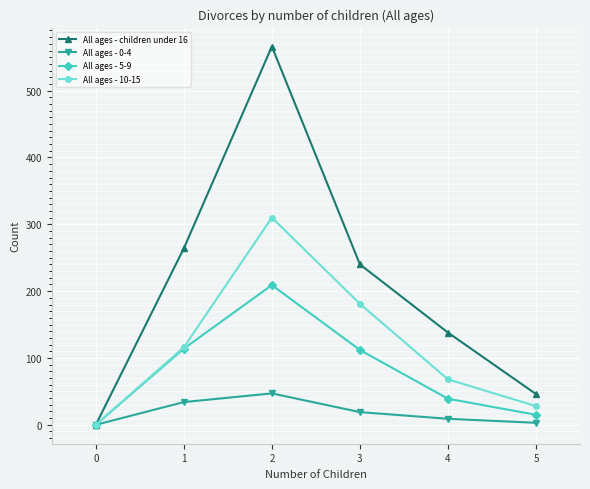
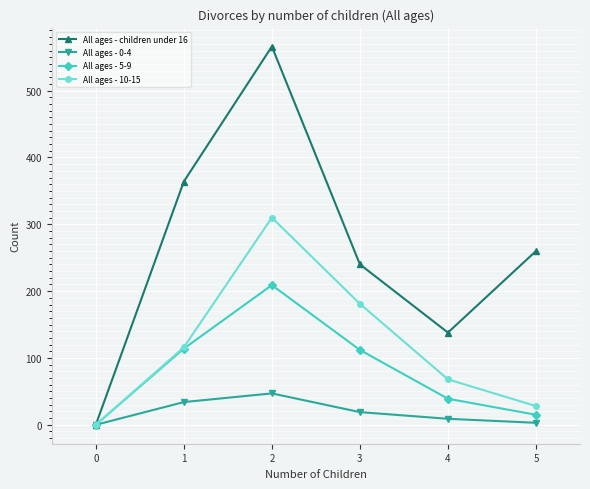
All ages - children under 16, 1: 260 -> 360
All ages - children under 16, 5: 50 -> 260
